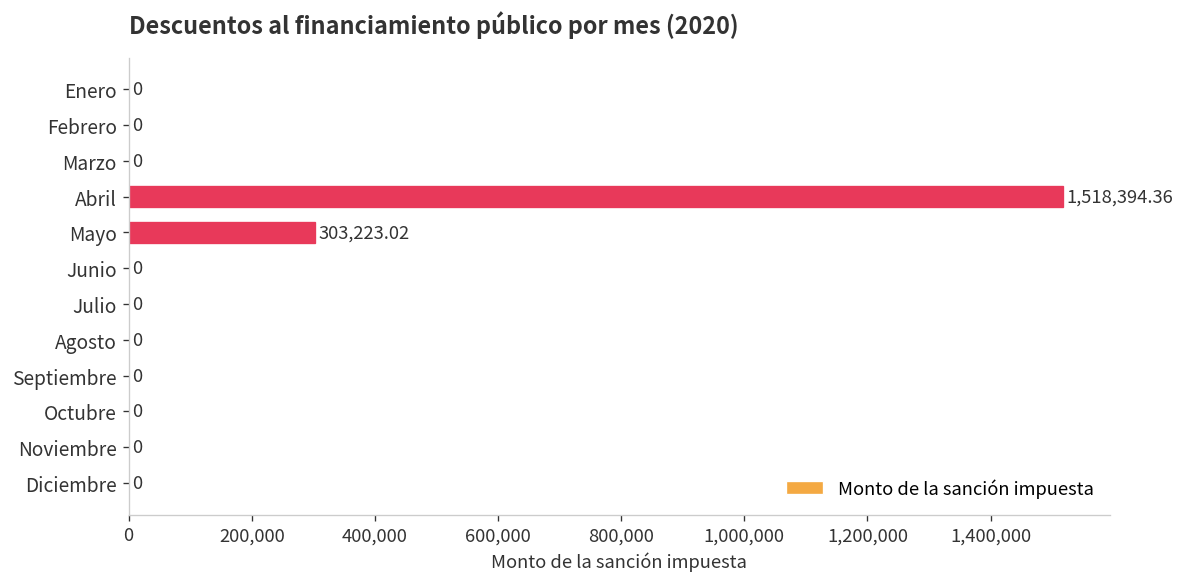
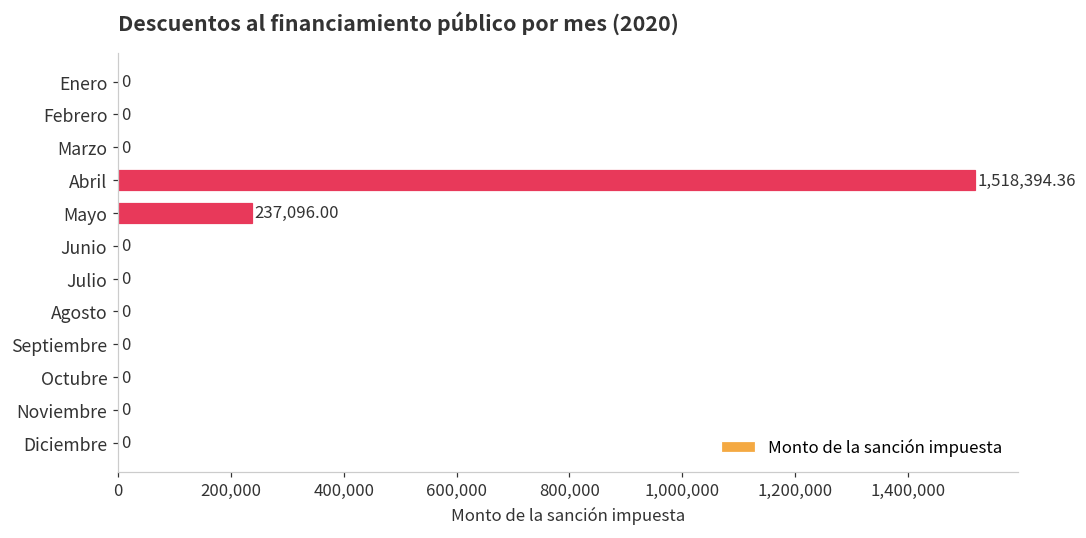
Mayo: 303,223.02 -> 237,096.00
